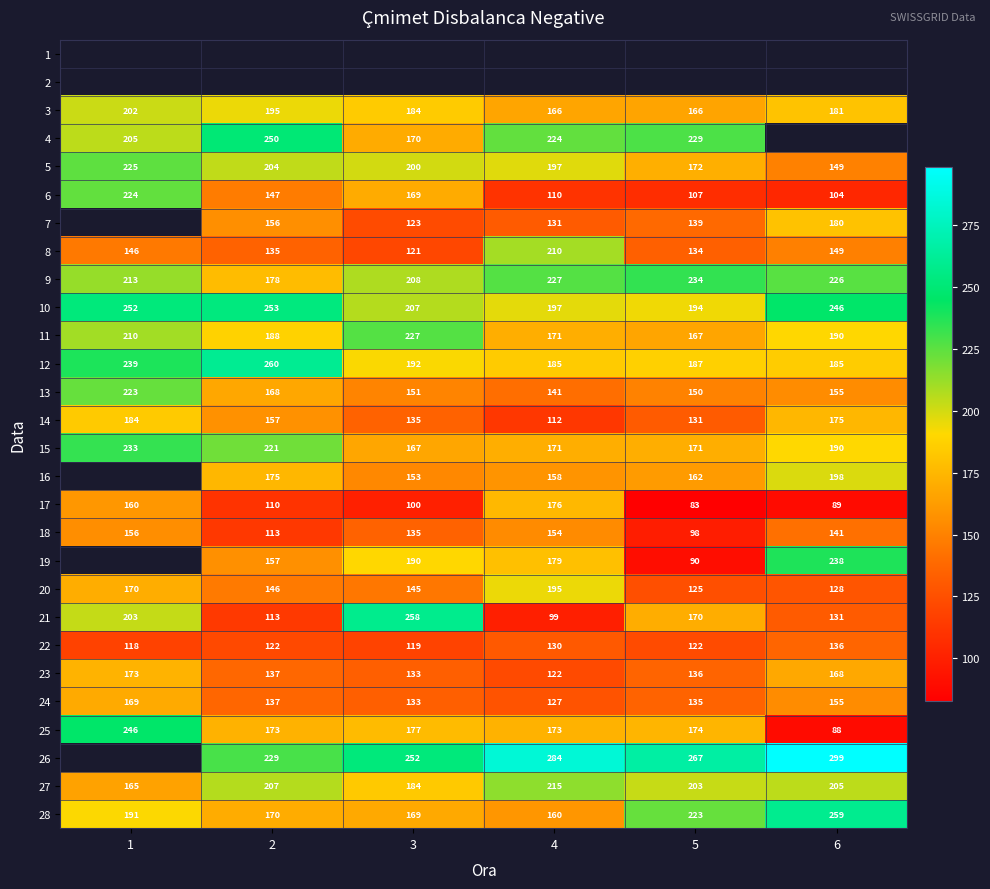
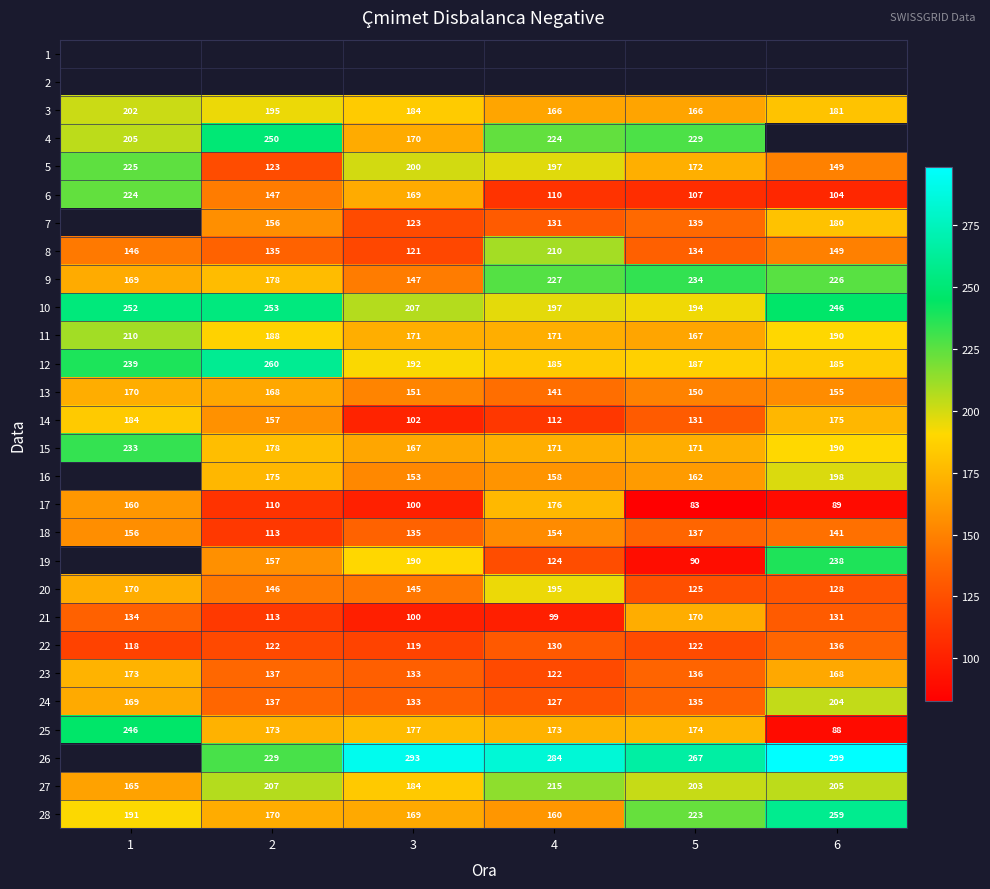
5, 2: 204 -> 123
9, 1: 213 -> 169
9, 3: 208 -> 147
11, 3: 227 -> 171
13, 1: 223 -> 170
14, 3: 135 -> 102
15, 2: 221 -> 178
18, 5: 98 -> 137
19, 4: 179 -> 124
21, 1: 203 -> 134
21, 3: 258 -> 100
24, 6: 155 -> 204
26, 3: 252 -> 293
